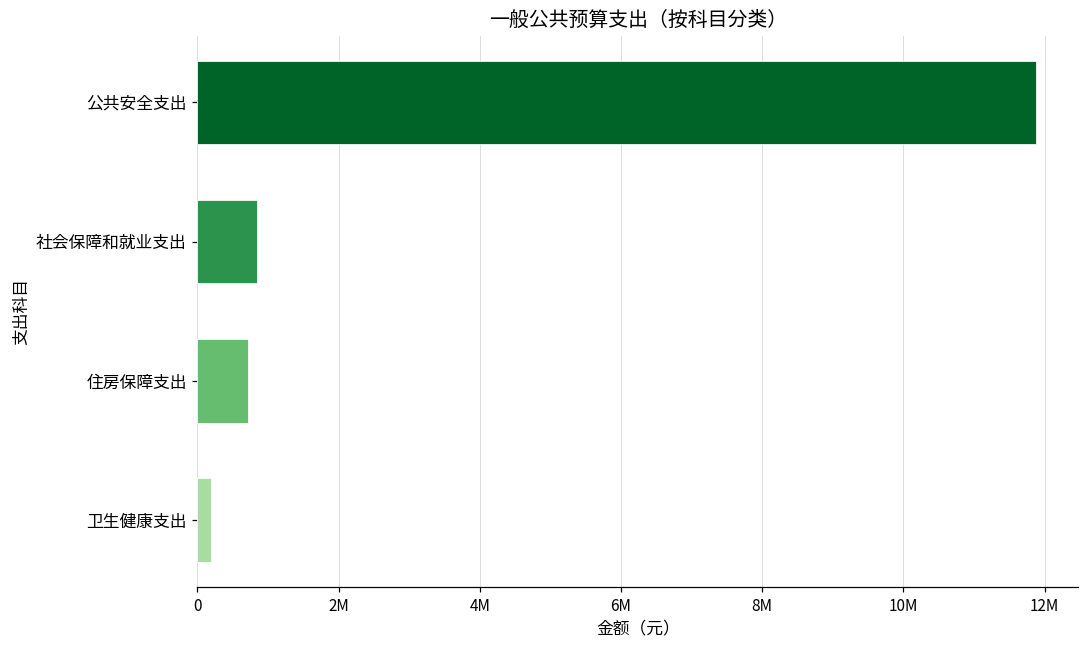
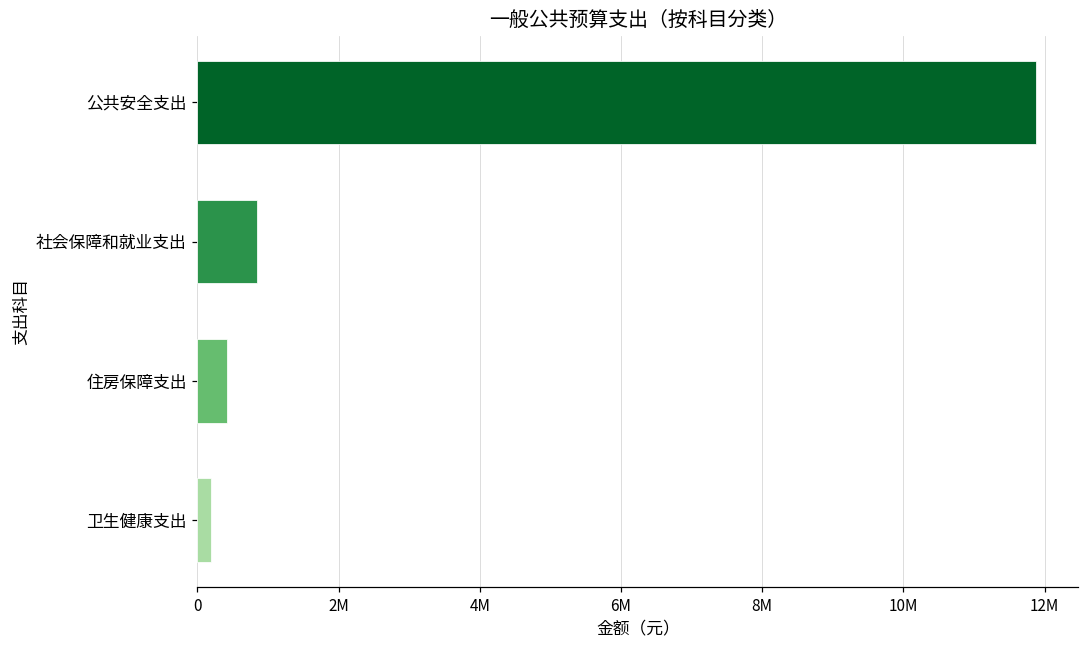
住房保障支出: 700000 -> 400000
